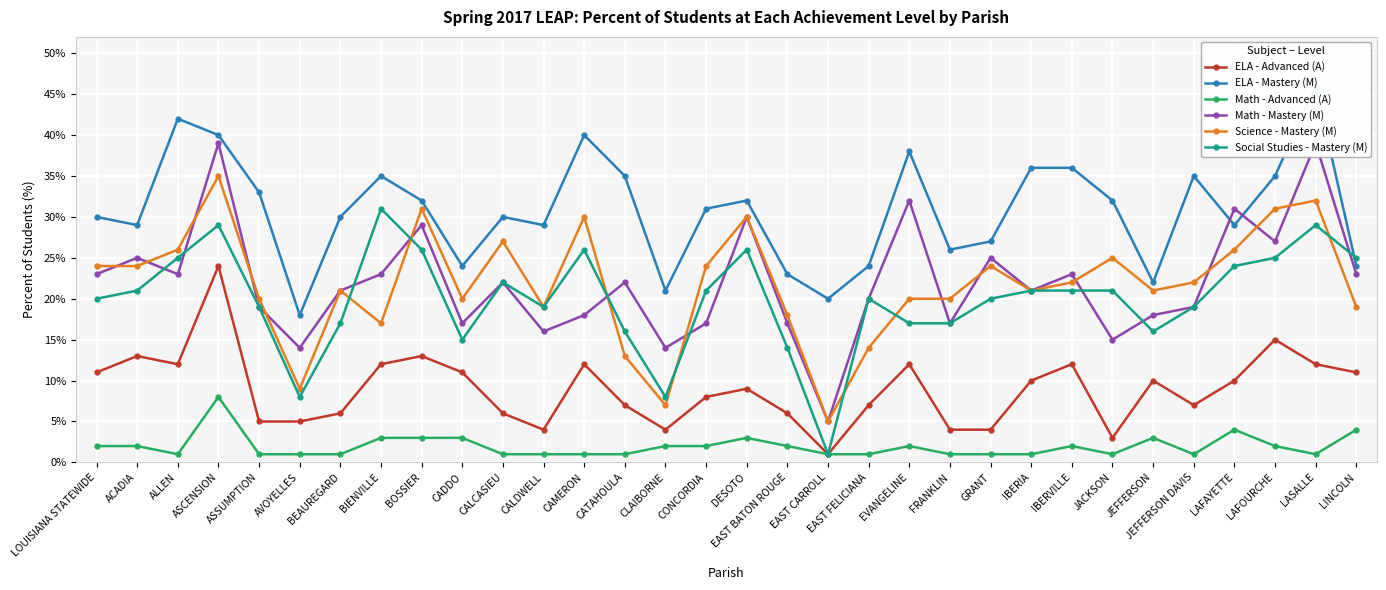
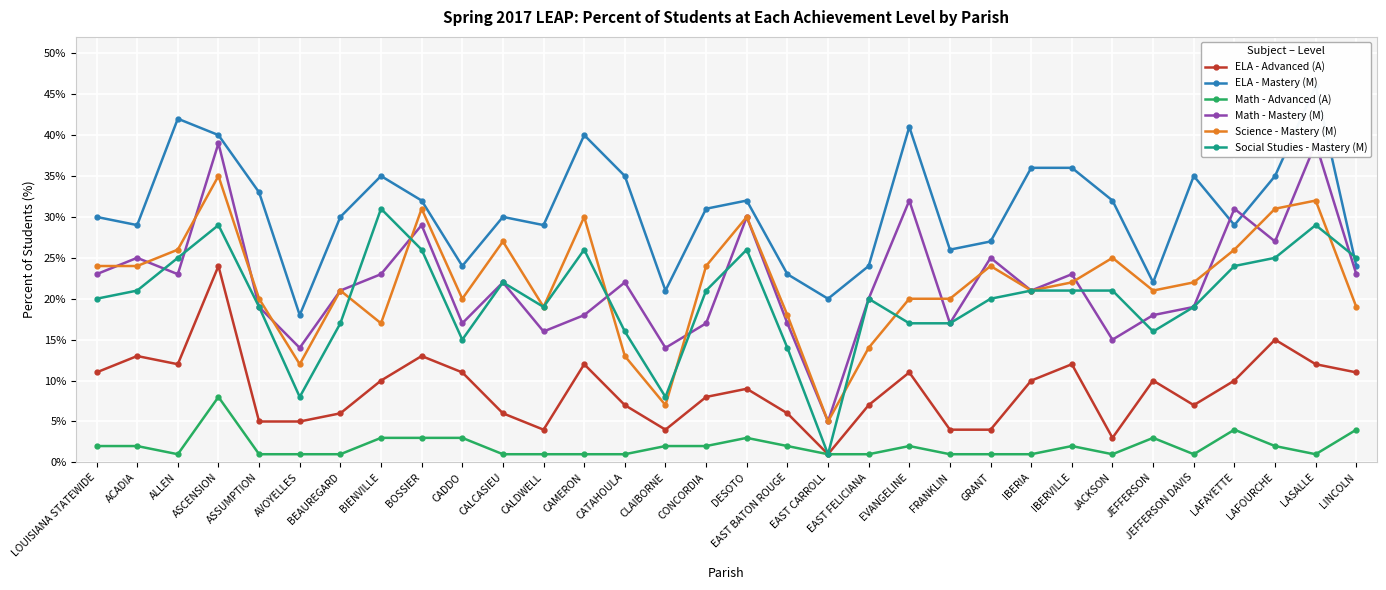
Science - Mastery (M), AVOYELLES: 9% -> 12%
ELA - Advanced (A), BIENVILLE: 12% -> 10%
ELA - Advanced (A), EVANGELINE: 12% -> 11%
ELA - Mastery (M), EVANGELINE: 38% -> 41%
